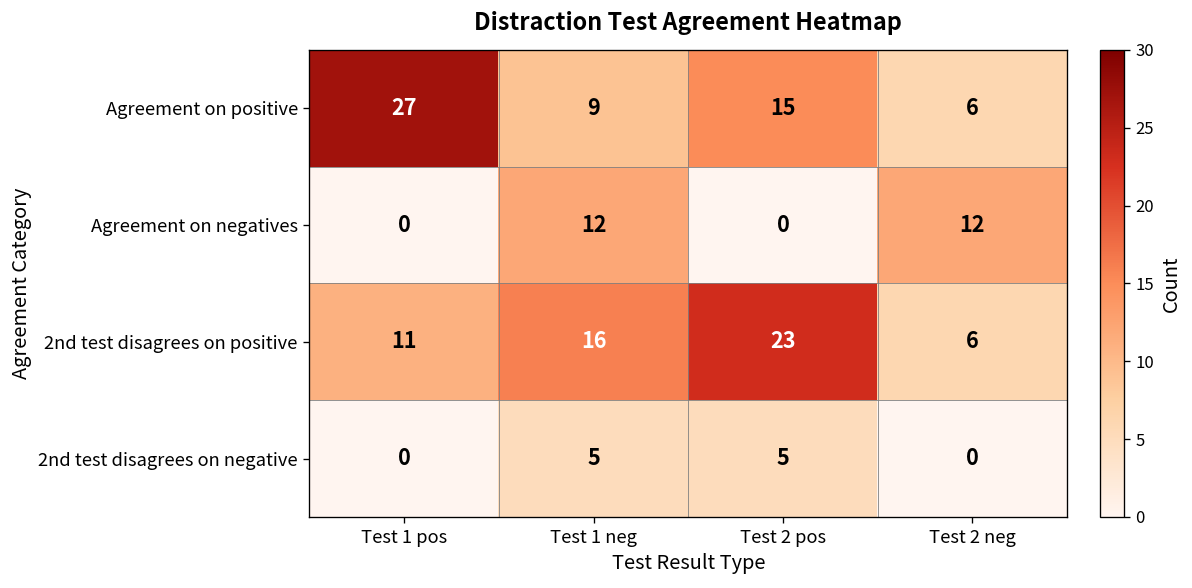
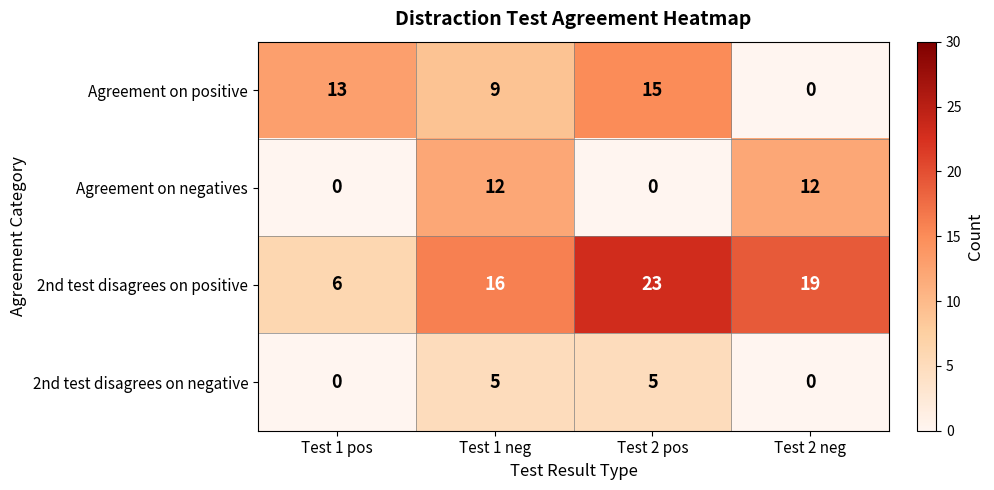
Agreement on positive, Test 1 pos: 27 -> 13
Agreement on positive, Test 2 neg: 6 -> 0
2nd test disagrees on positive, Test 1 pos: 11 -> 6
2nd test disagrees on positive, Test 2 neg: 6 -> 19
